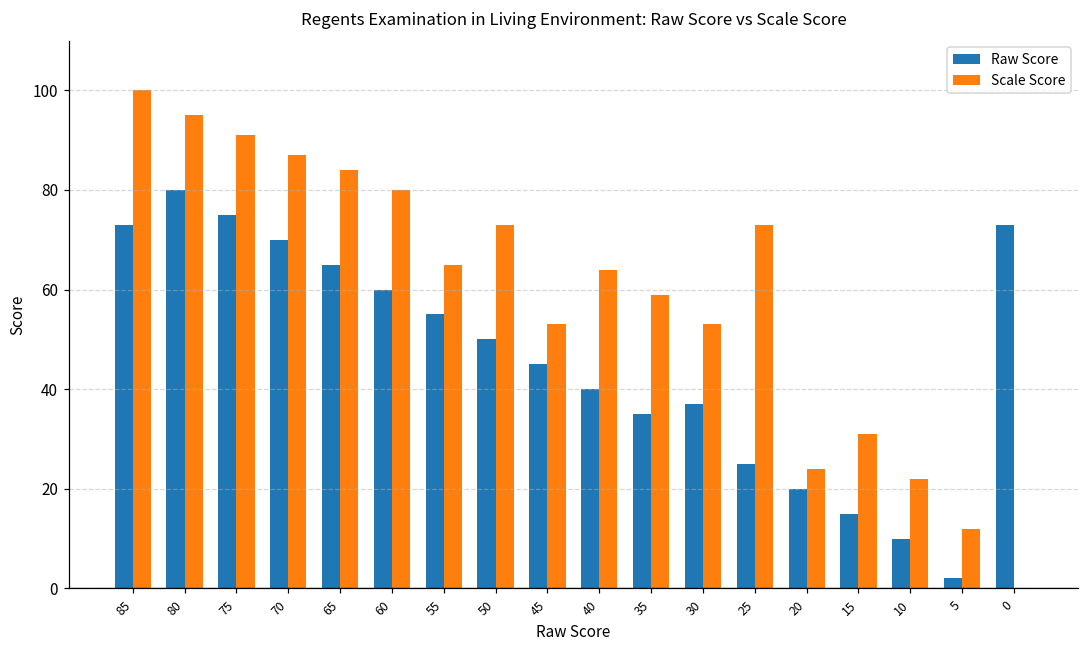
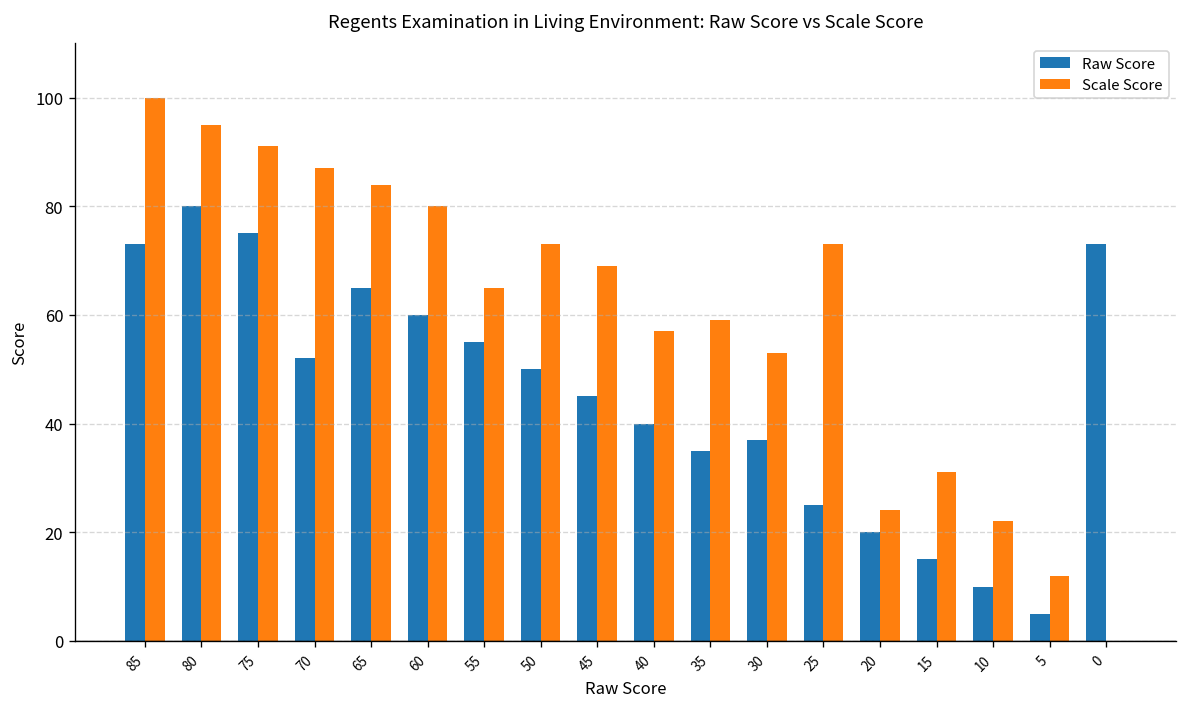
Raw Score, 70: 70 -> 52
Scale Score, 45: 53 -> 69
Scale Score, 40: 64 -> 57
Raw Score, 5: 2 -> 5
